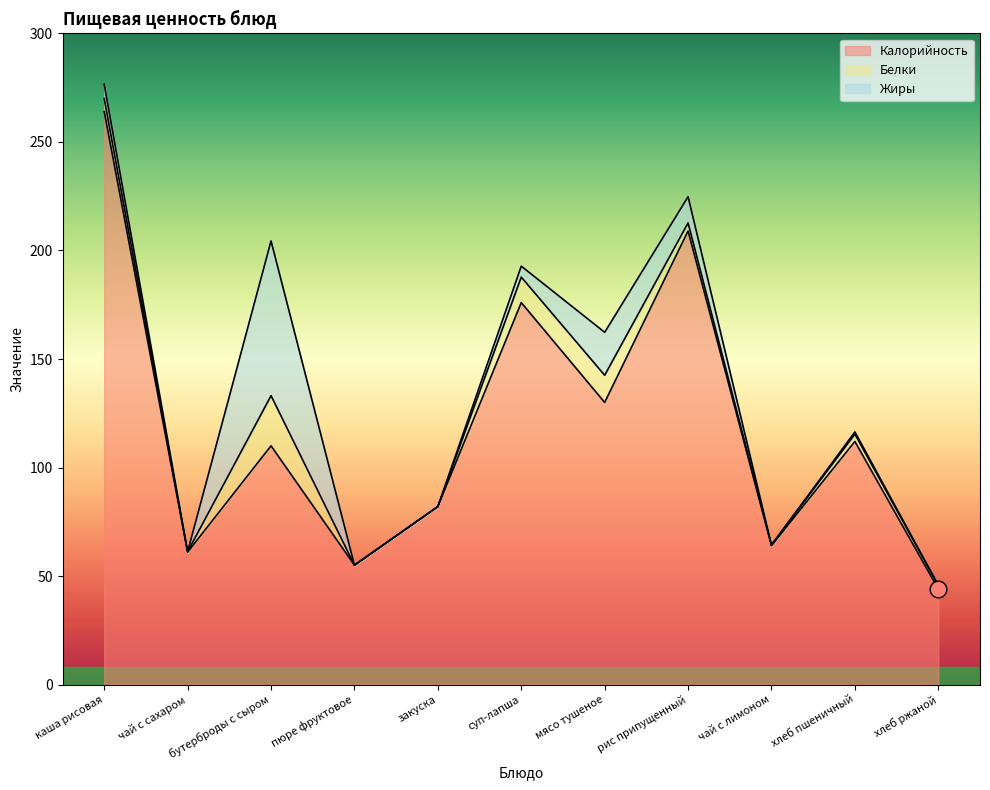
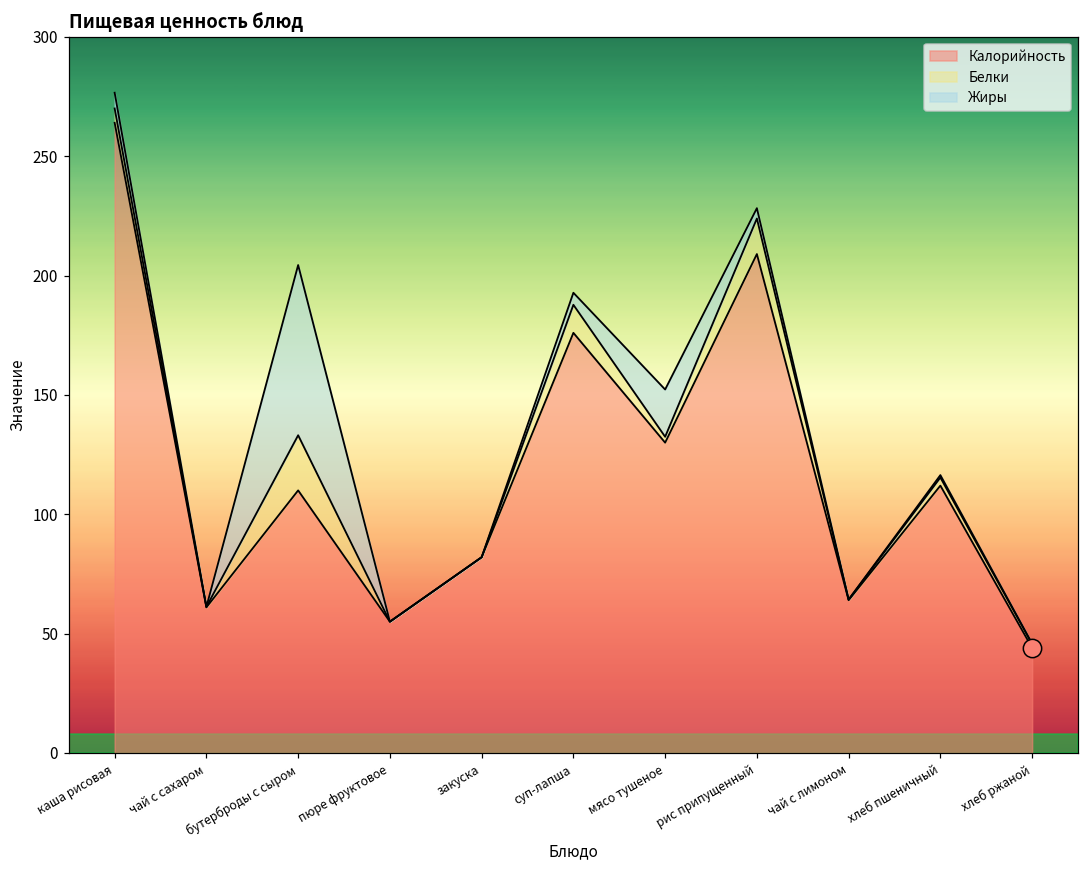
Белки, мясо тушеное: 13 -> 2
Белки, рис припущенный: 4 -> 15
Жиры, рис припущенный: 12 -> 4
